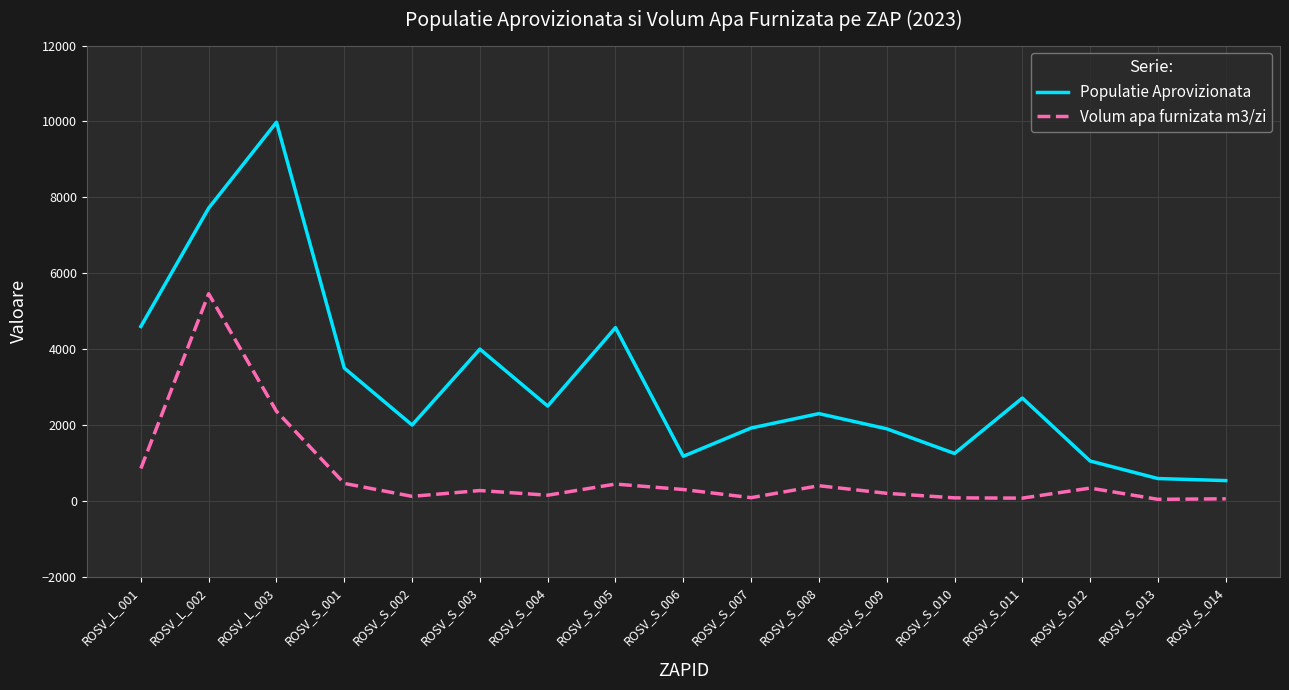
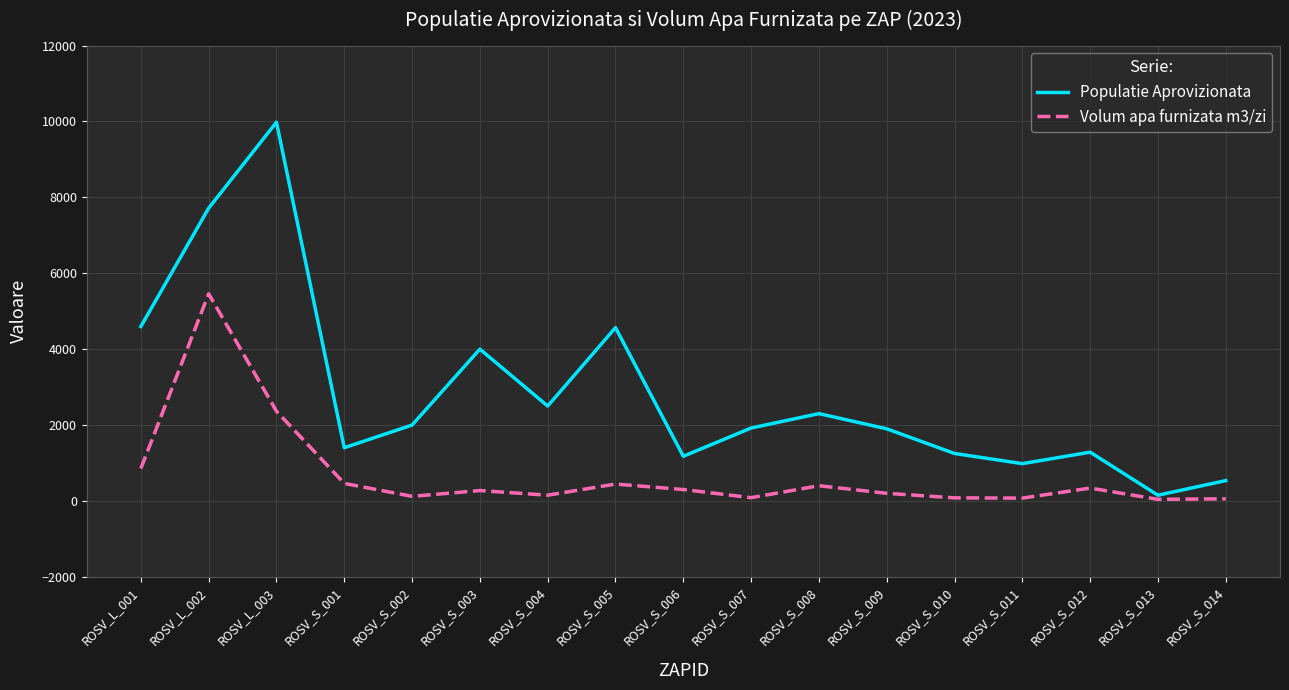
Populatie Aprovizionata, ROSV_S_001: 3500 -> 1400
Populatie Aprovizionata, ROSV_S_011: 2700 -> 1000
Populatie Aprovizionata, ROSV_S_012: 1100 -> 1300
Populatie Aprovizionata, ROSV_S_013: 600 -> 200
